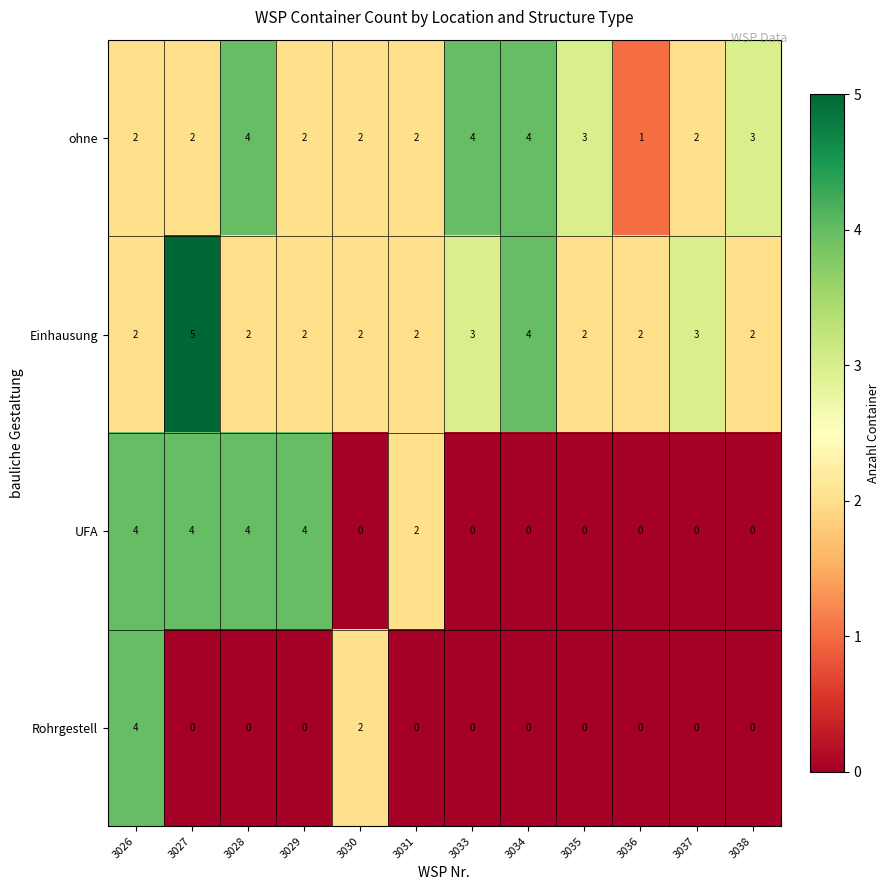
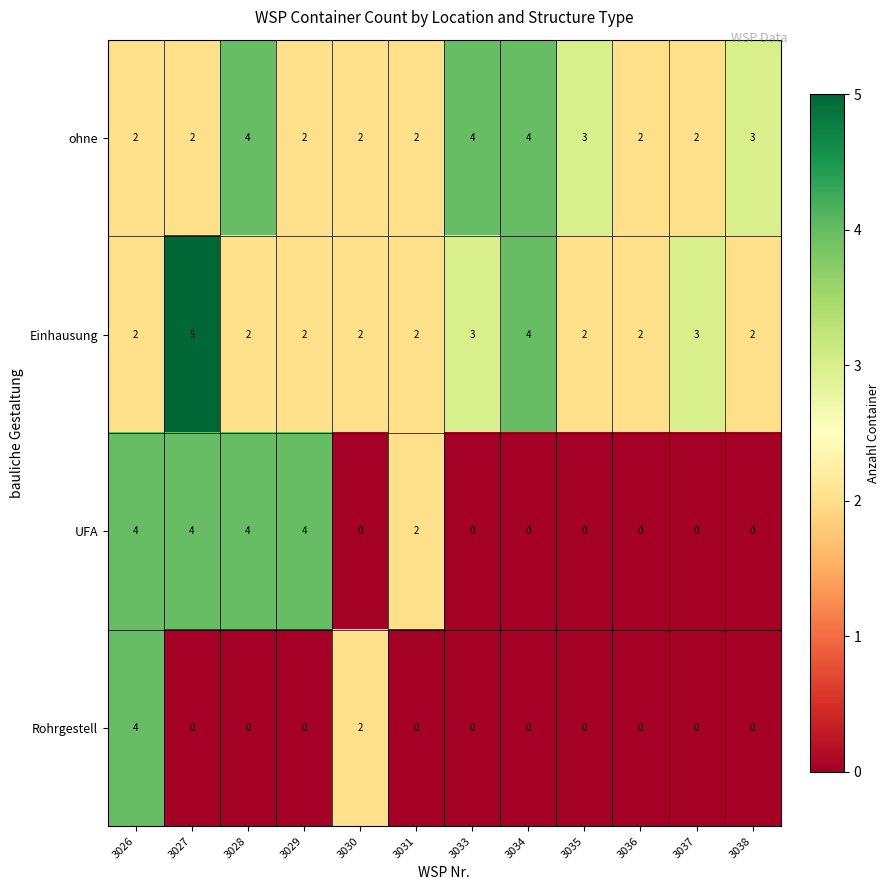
ohne, 3036: 1 -> 2
